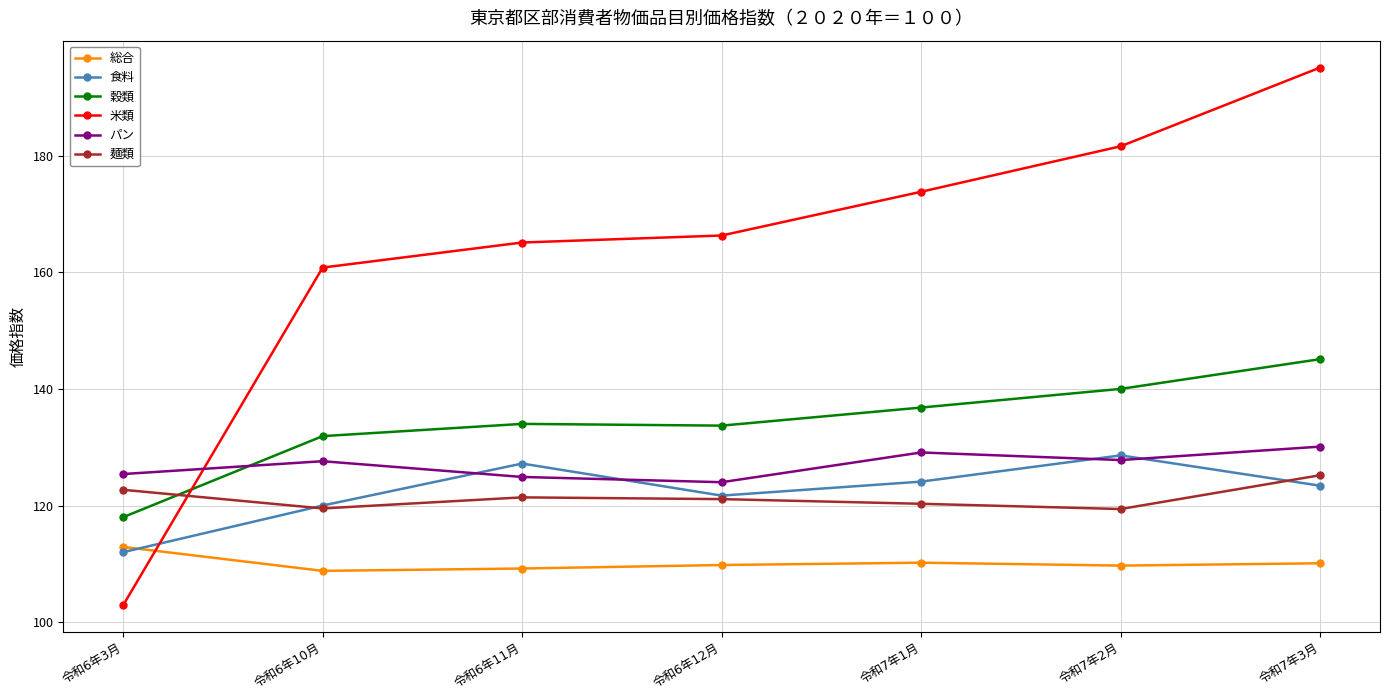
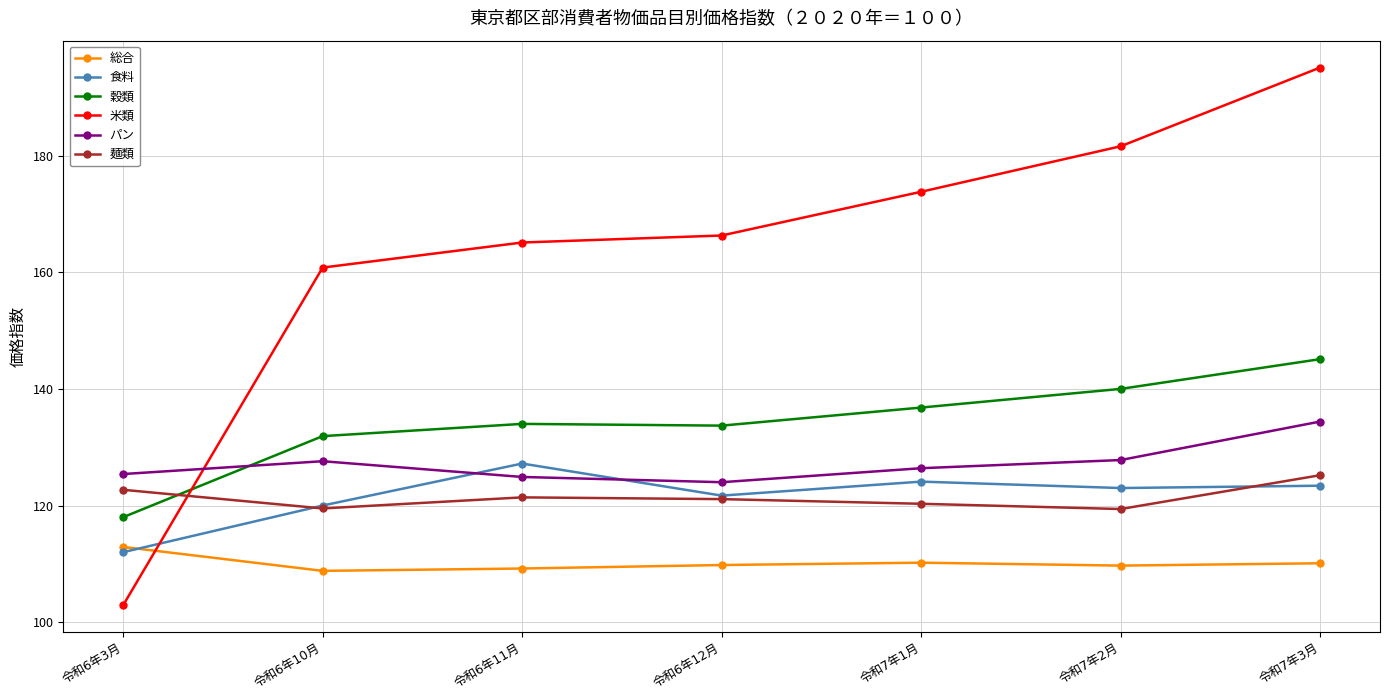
パン, 令和7年1月: 129 -> 126
食料, 令和7年2月: 129 -> 123
パン, 令和7年3月: 130 -> 134
